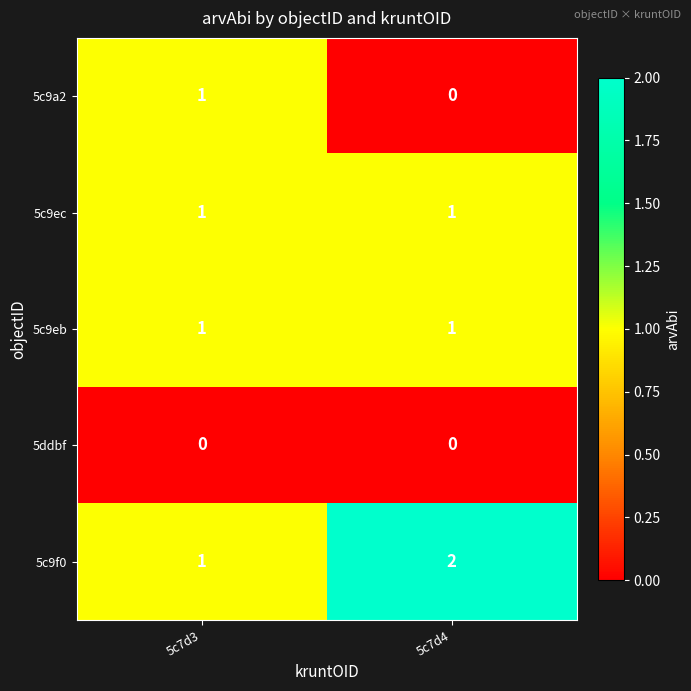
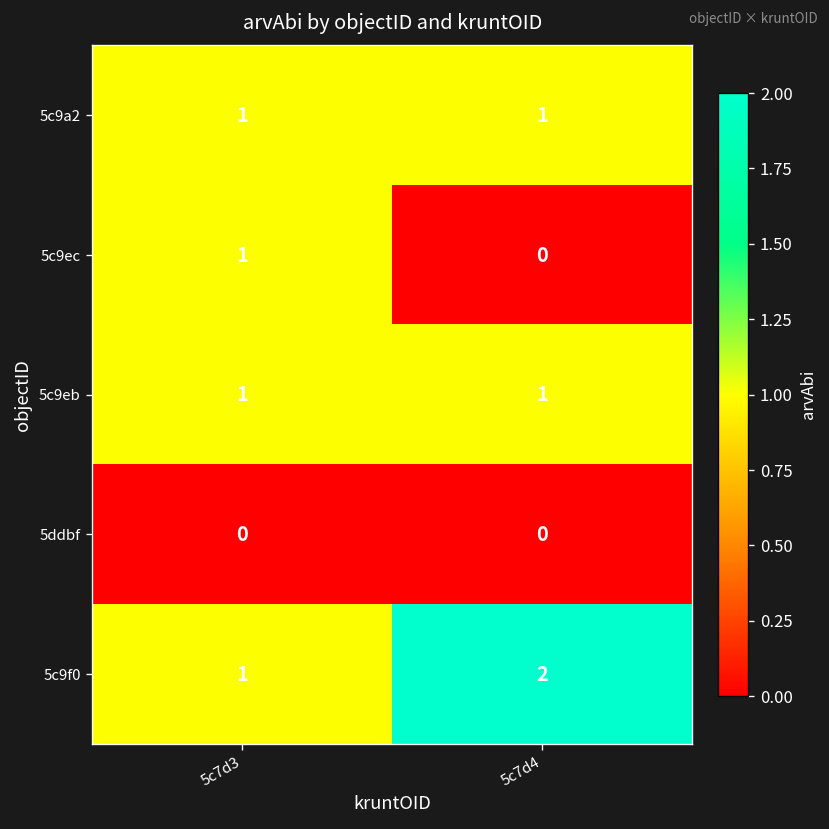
5c9a2, 5c7d4: 0 -> 1
5c9ec, 5c7d4: 1 -> 0
